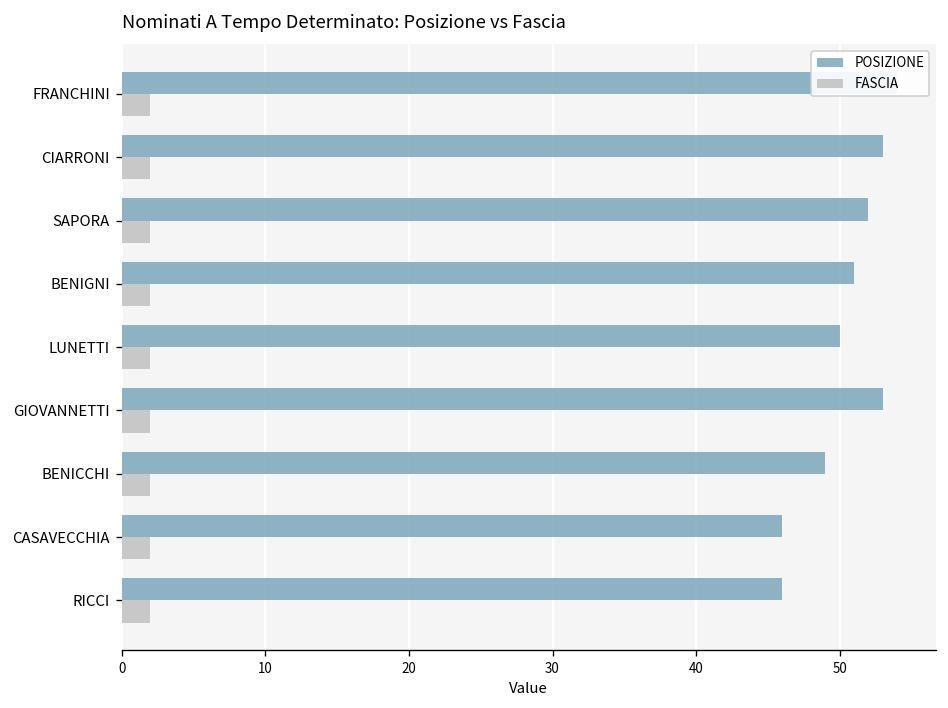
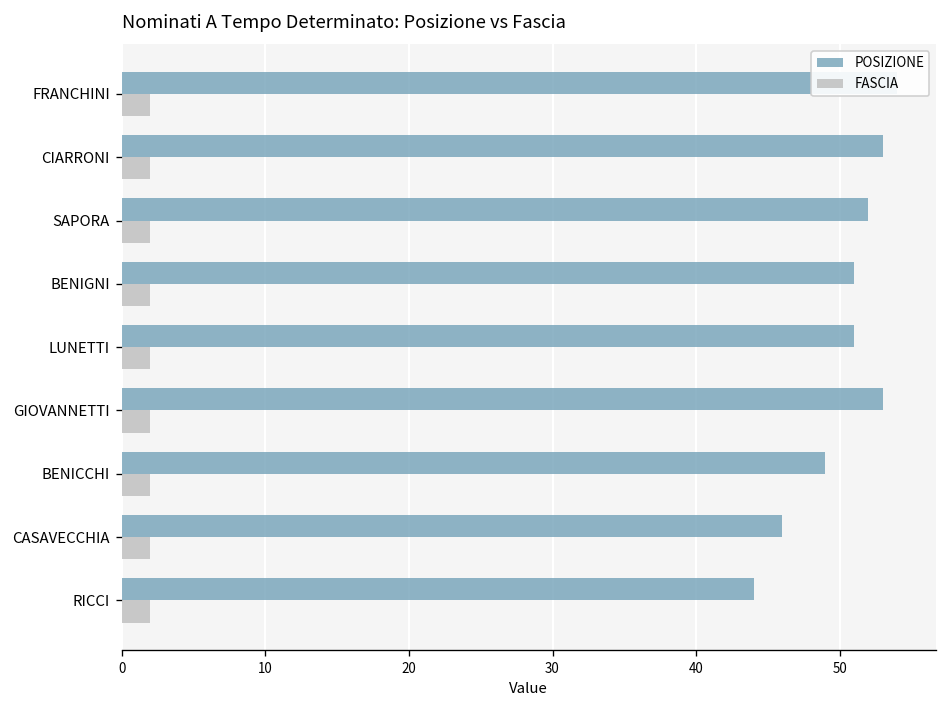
POSIZIONE, LUNETTI: 50 -> 51
POSIZIONE, RICCI: 46 -> 44
